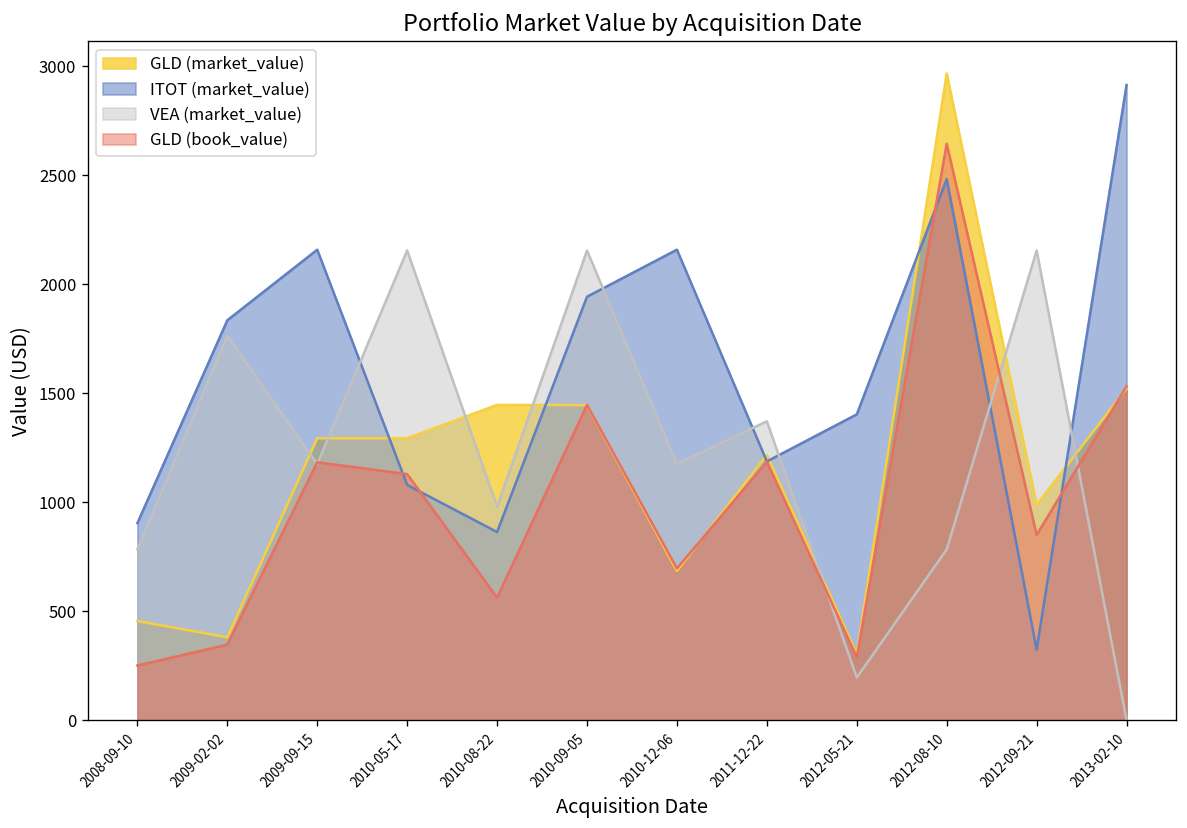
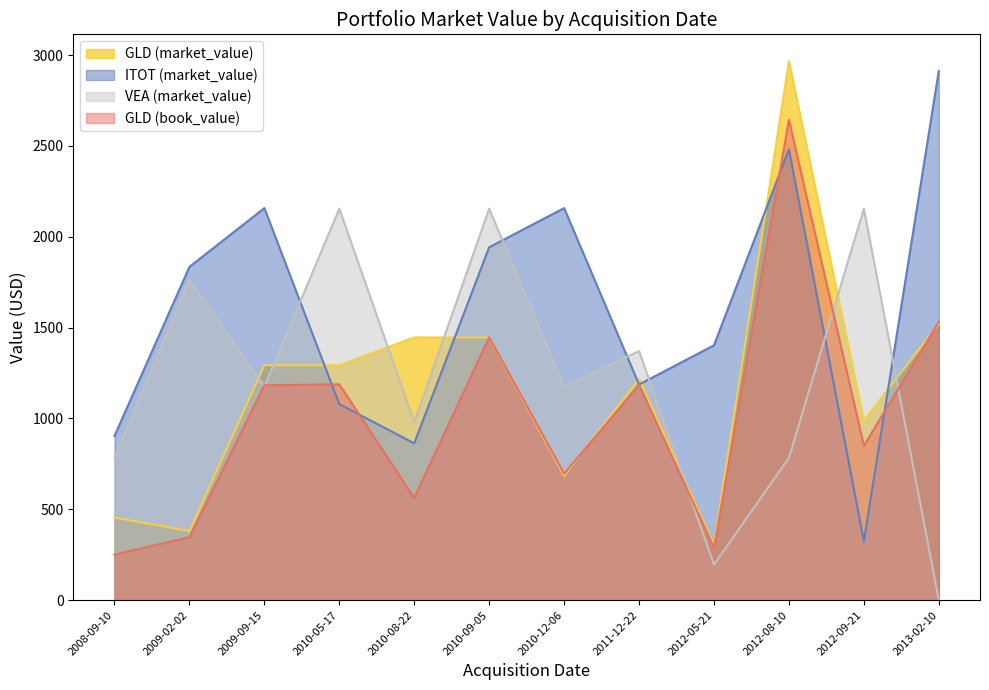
GLD (book_value), 2010-05-17: 1130 -> 1190
